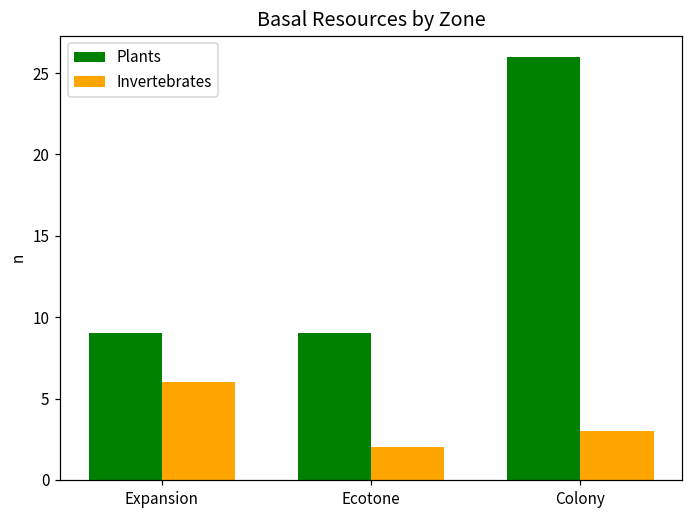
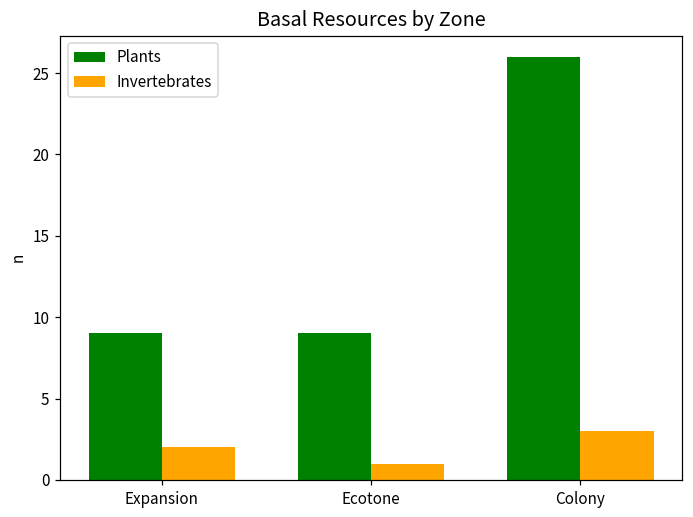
Invertebrates, Expansion: 6 -> 2
Invertebrates, Ecotone: 2 -> 1
